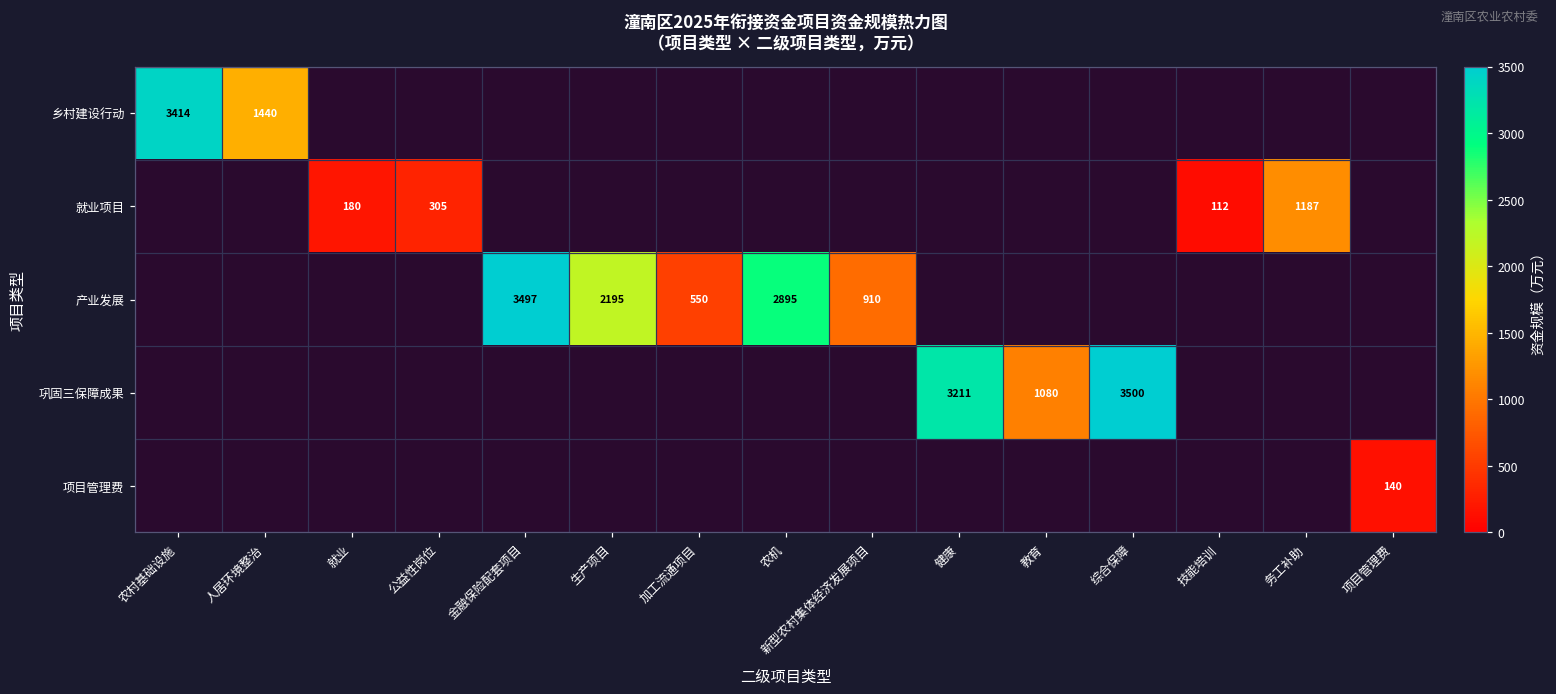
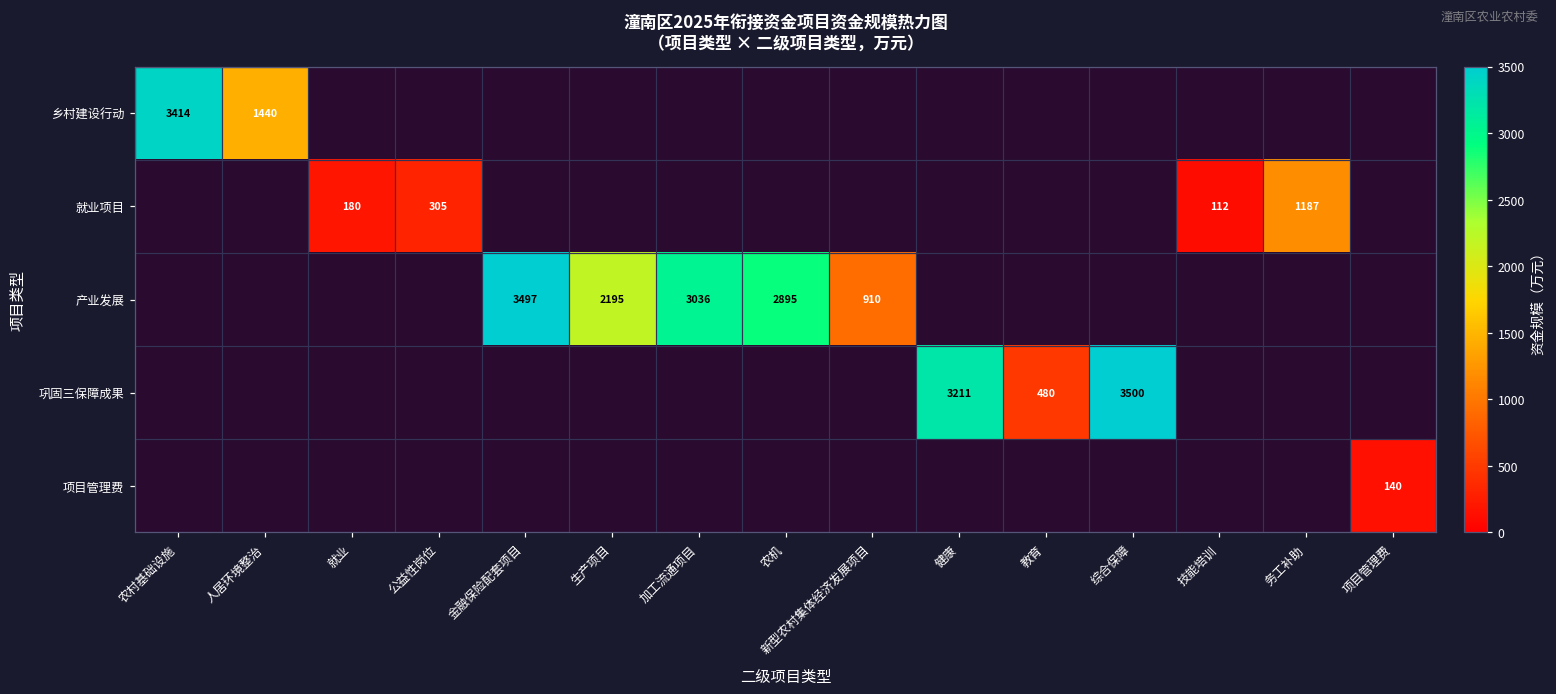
产业发展, 加工流通项目: 550 -> 3036
巩固三保障成果, 教育: 1080 -> 480
